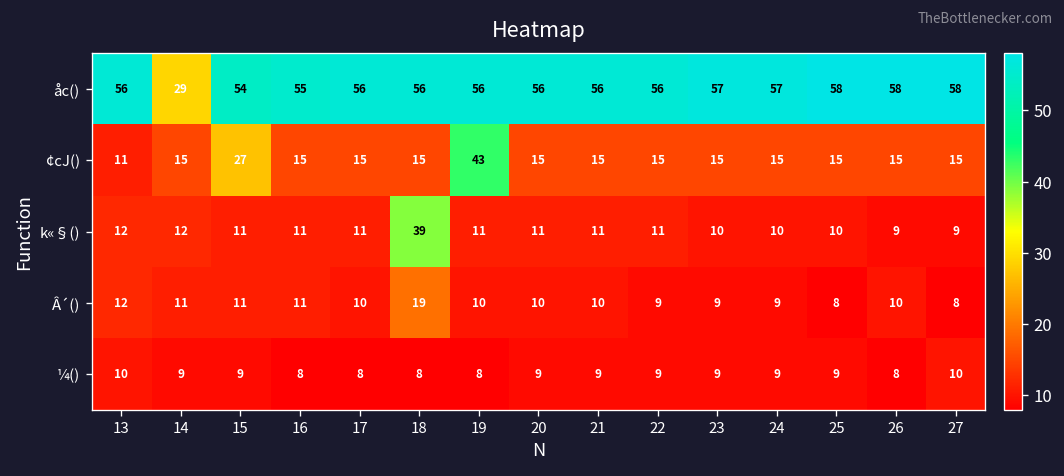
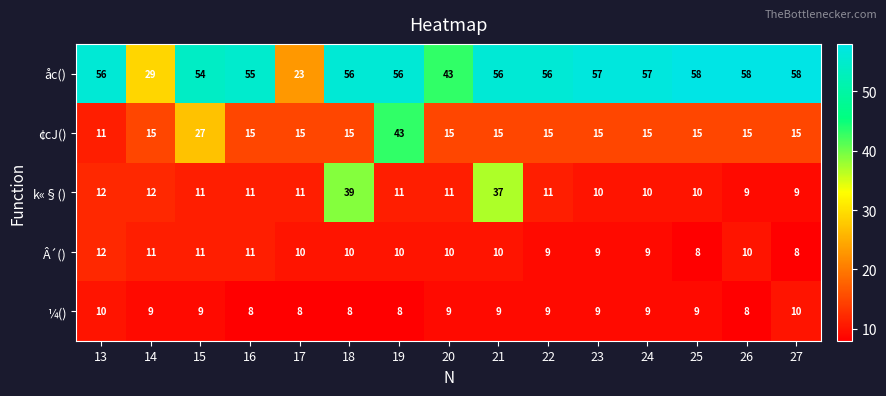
åc(), 17: 56 -> 23
åc(), 20: 56 -> 43
k«§(), 21: 11 -> 37
Â´(), 18: 19 -> 10
